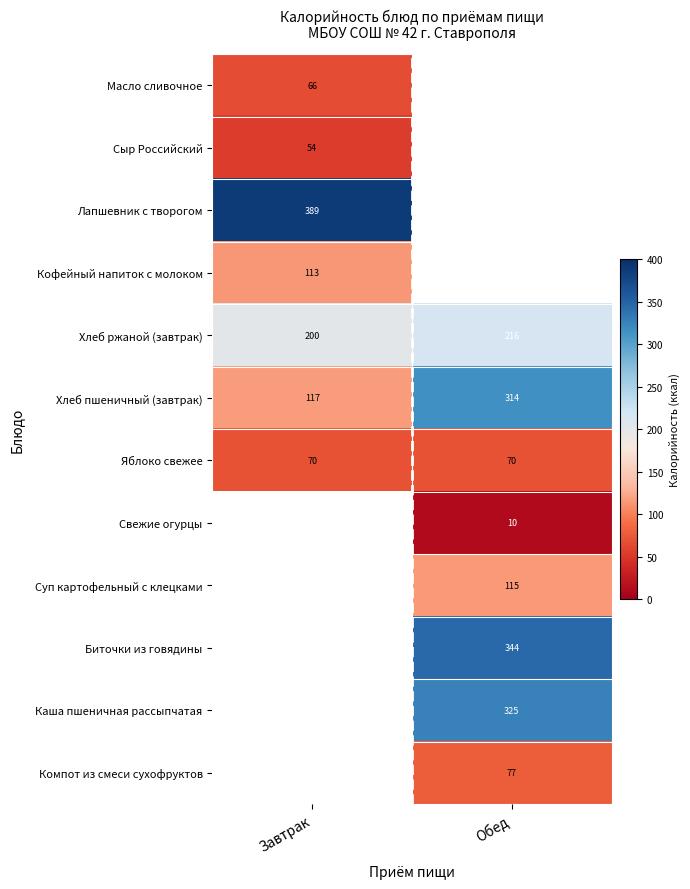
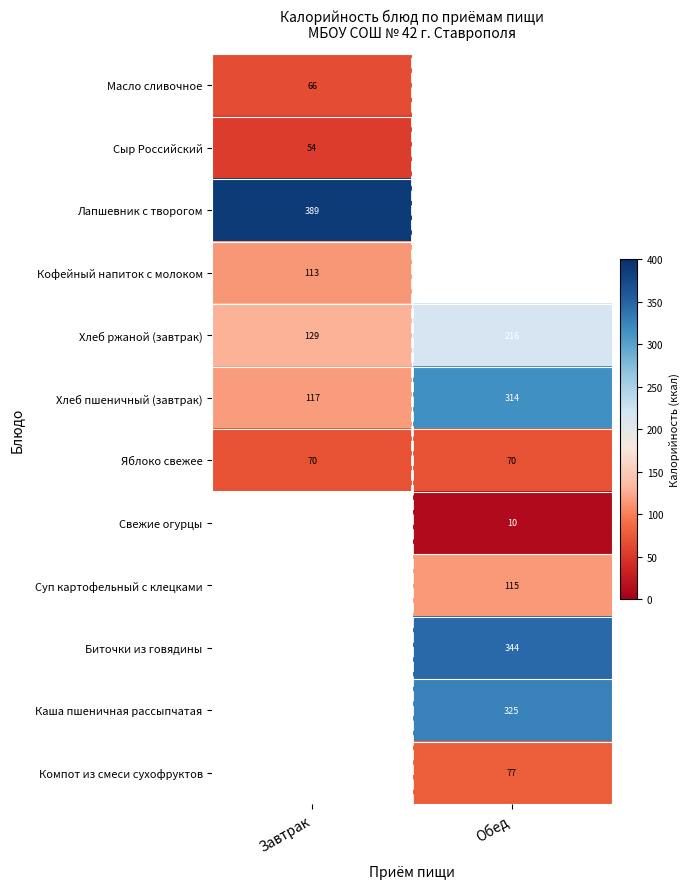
Хлеб ржаной (завтрак), Завтрак: 200 -> 129
